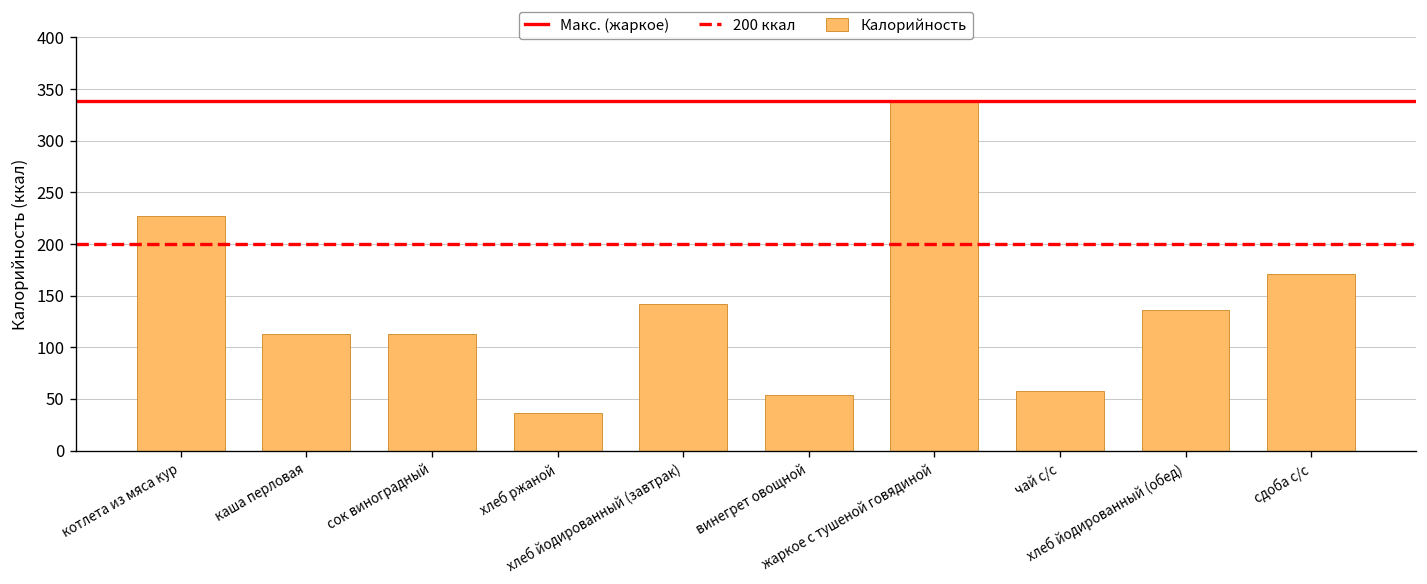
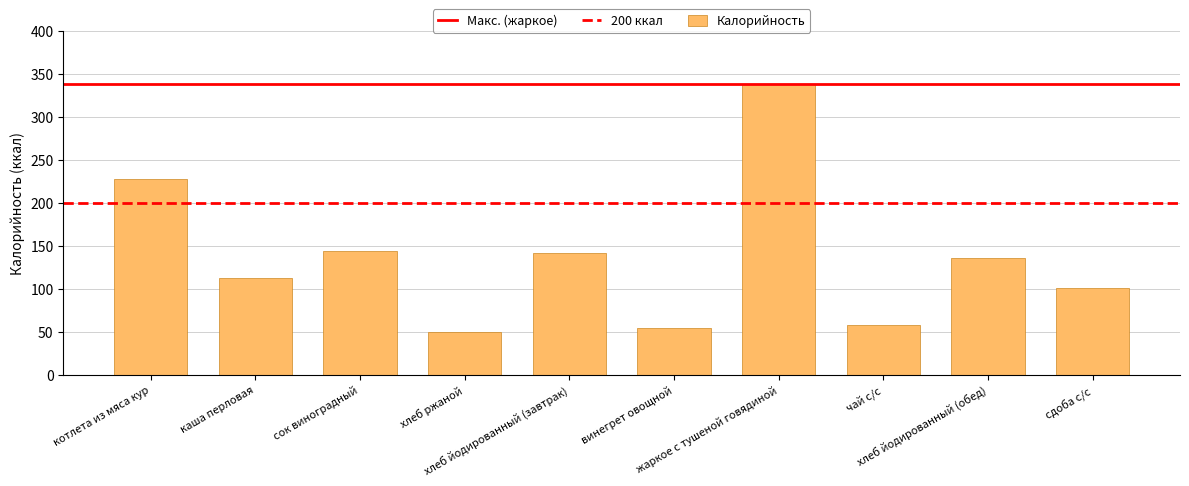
сок виноградный: 110 -> 140
хлеб ржаной: 40 -> 50
сдоба с/с: 170 -> 100
